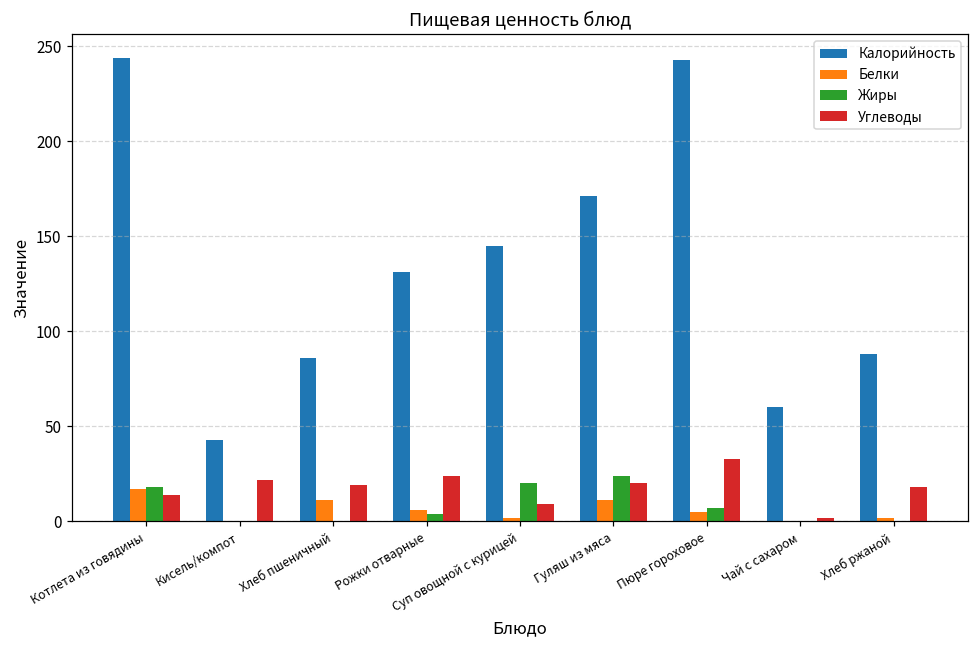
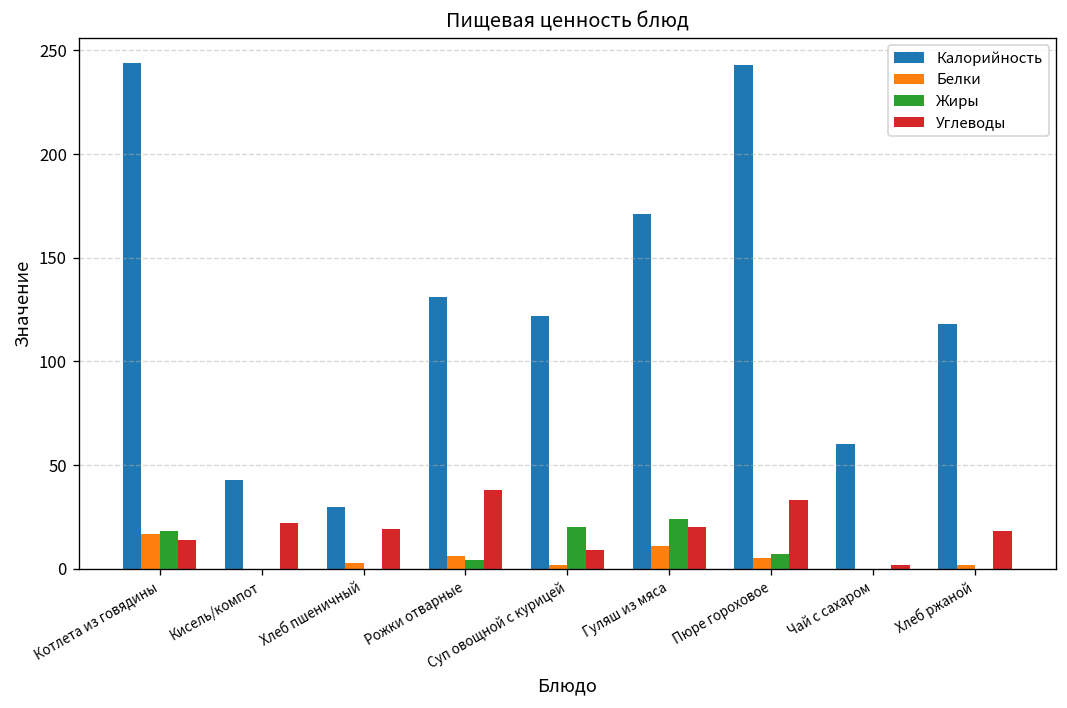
Калорийность, Хлеб пшеничный: 86 -> 30
Белки, Хлеб пшеничный: 11 -> 3
Углеводы, Рожки отварные: 24 -> 38
Калорийность, Суп овощной с курицей: 145 -> 122
Калорийность, Хлеб ржаной: 88 -> 118
